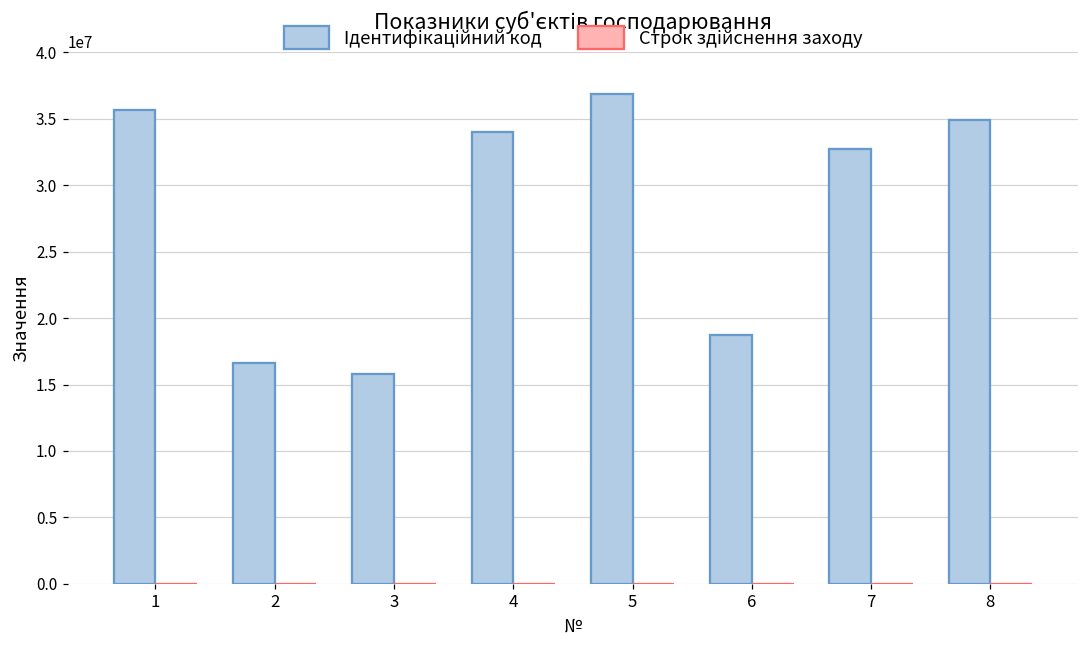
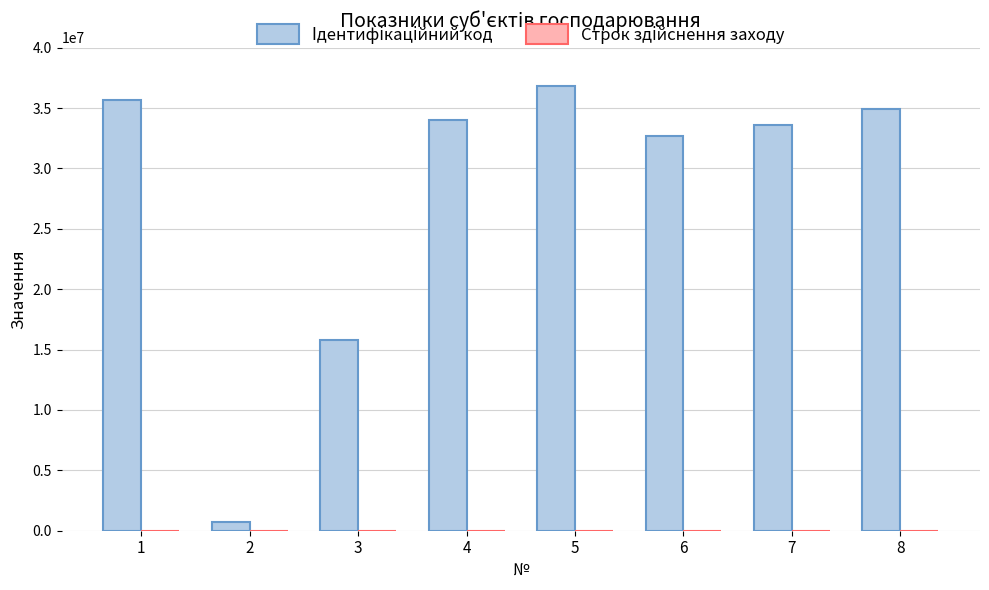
Ідентифікаційний код, 2: 16600000 -> 700000
Ідентифікаційний код, 6: 18800000 -> 32700000
Ідентифікаційний код, 7: 32700000 -> 33600000
